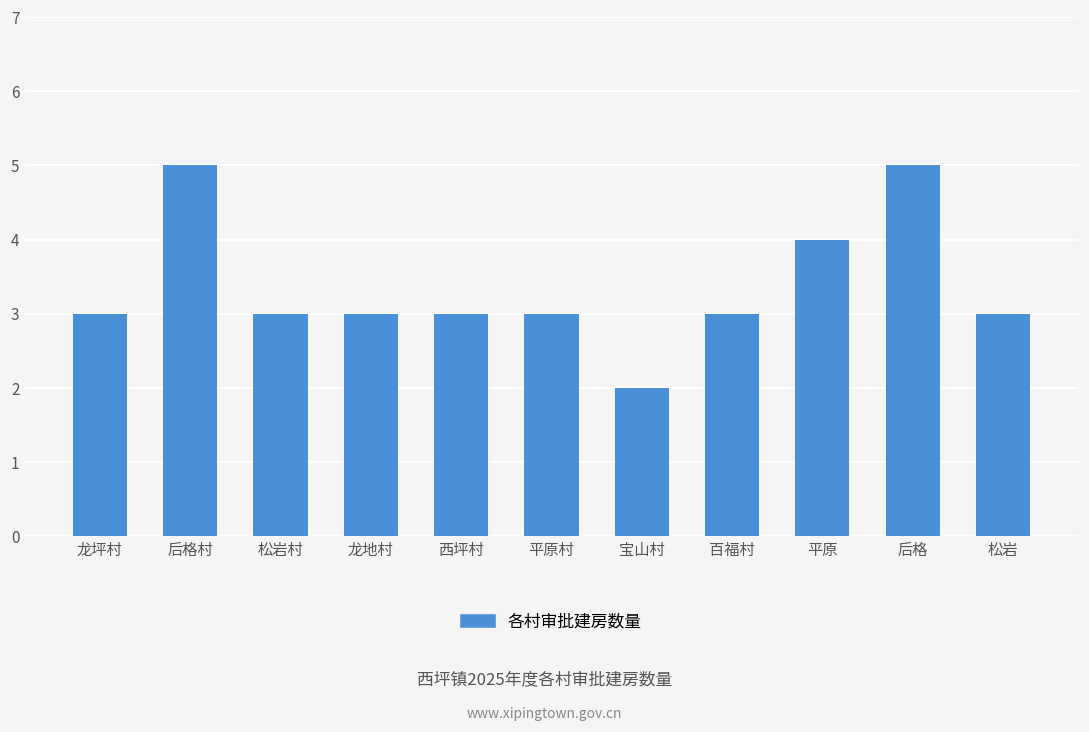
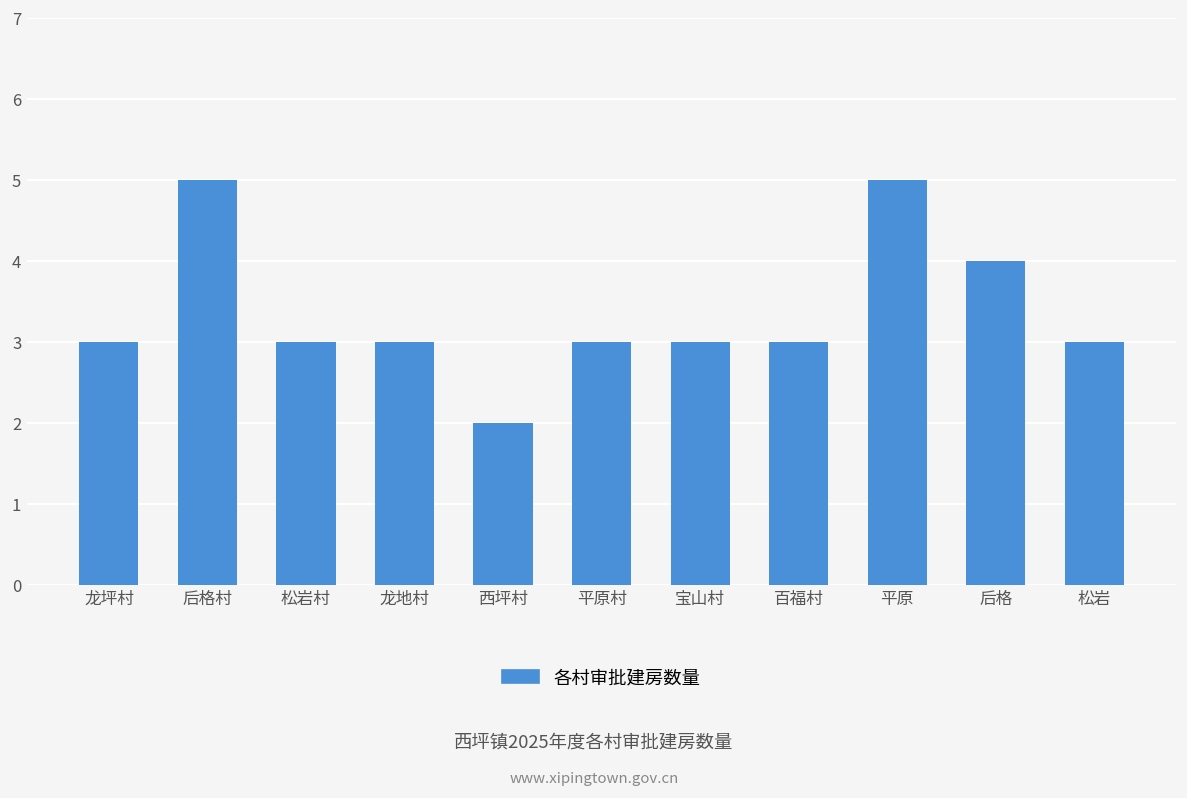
西坪村: 3 -> 2
宝山村: 2 -> 3
平原: 4 -> 5
后格: 5 -> 4
